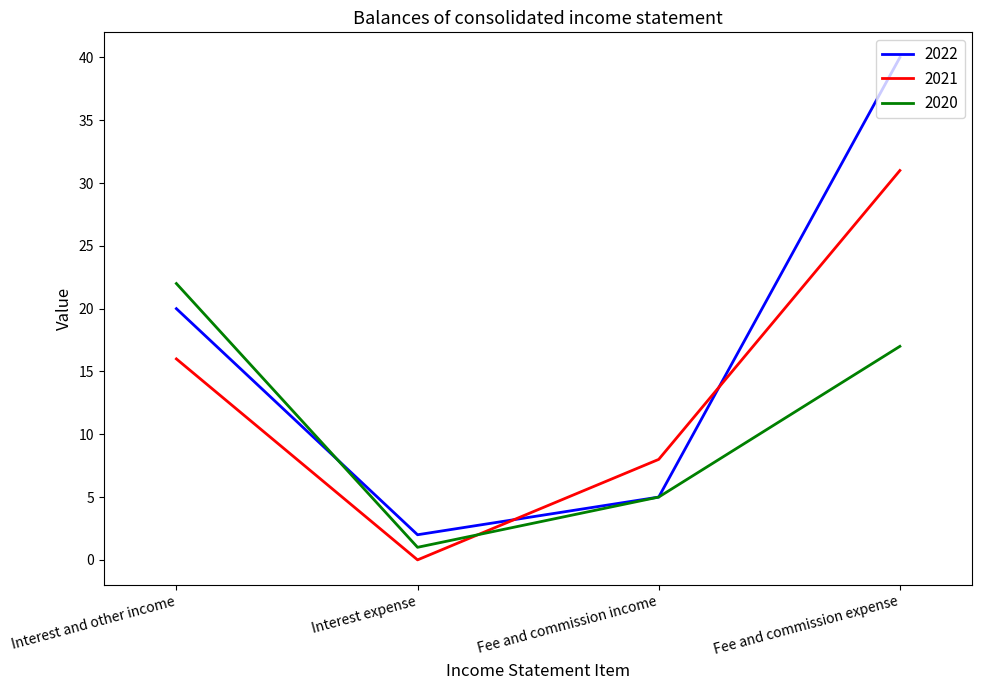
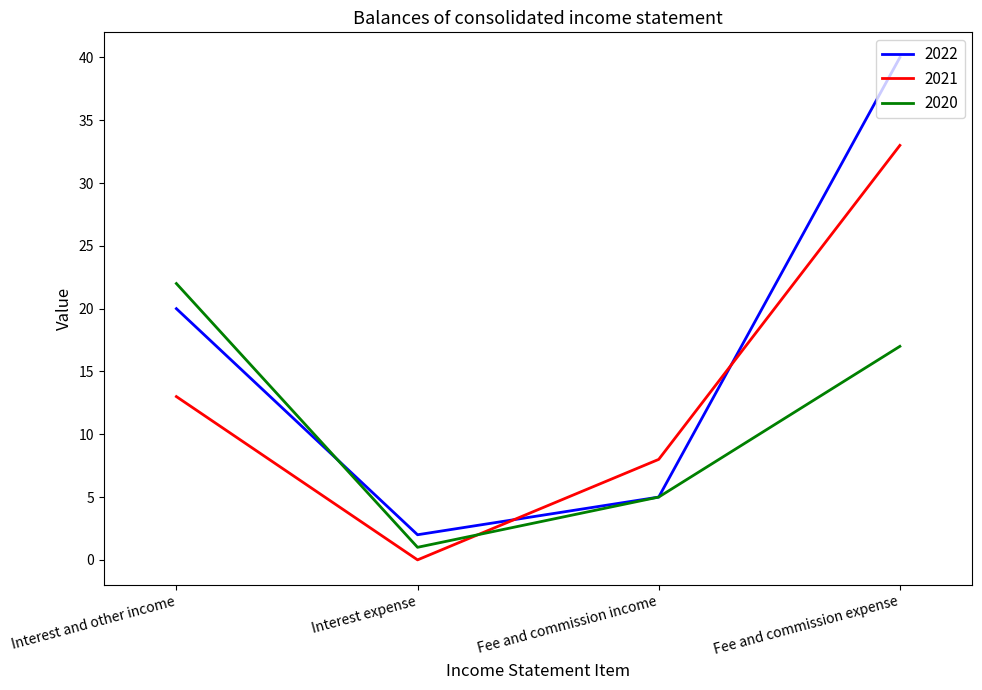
2021, Interest and other income: 16 -> 13
2021, Fee and commission expense: 31 -> 33
